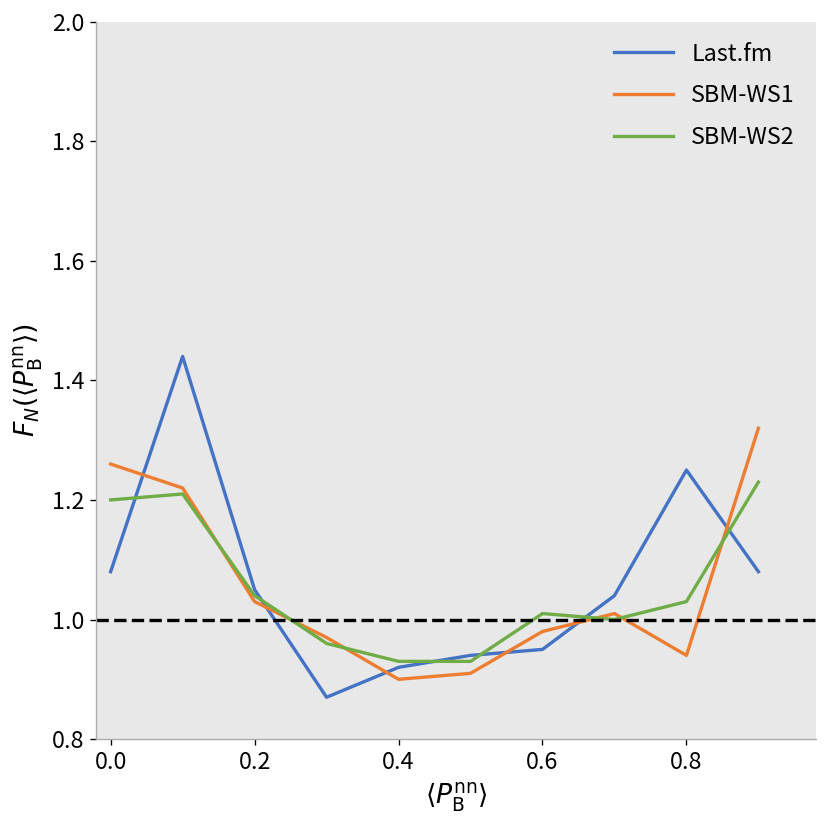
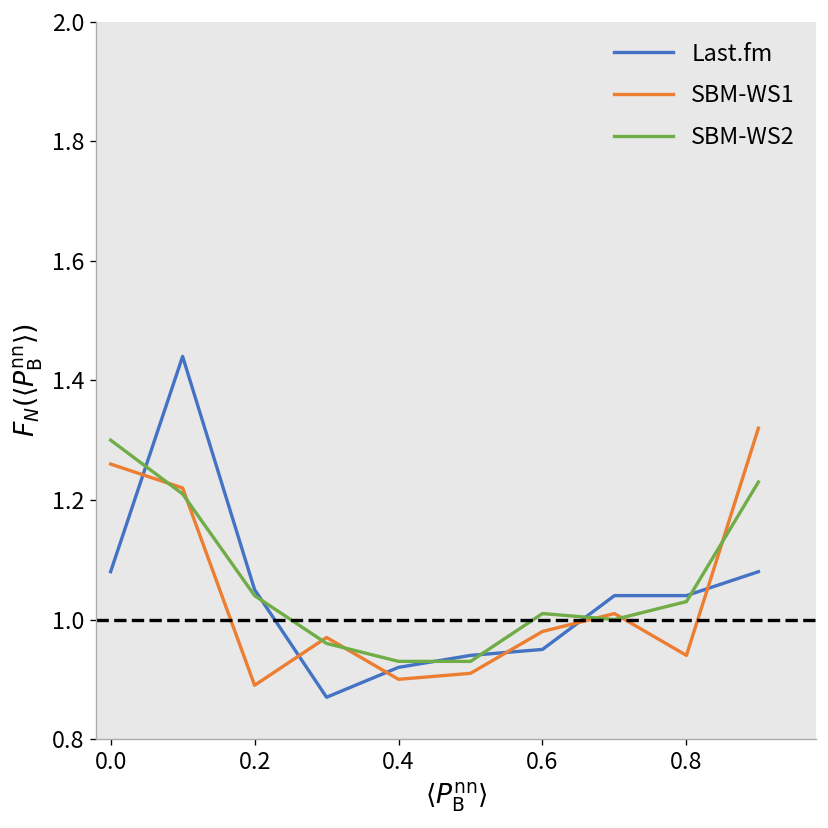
SBM-WS2, 0.0: 1.2 -> 1.3
SBM-WS1, 0.2: 1.03 -> 0.89
Last.fm, 0.8: 1.25 -> 1.04
